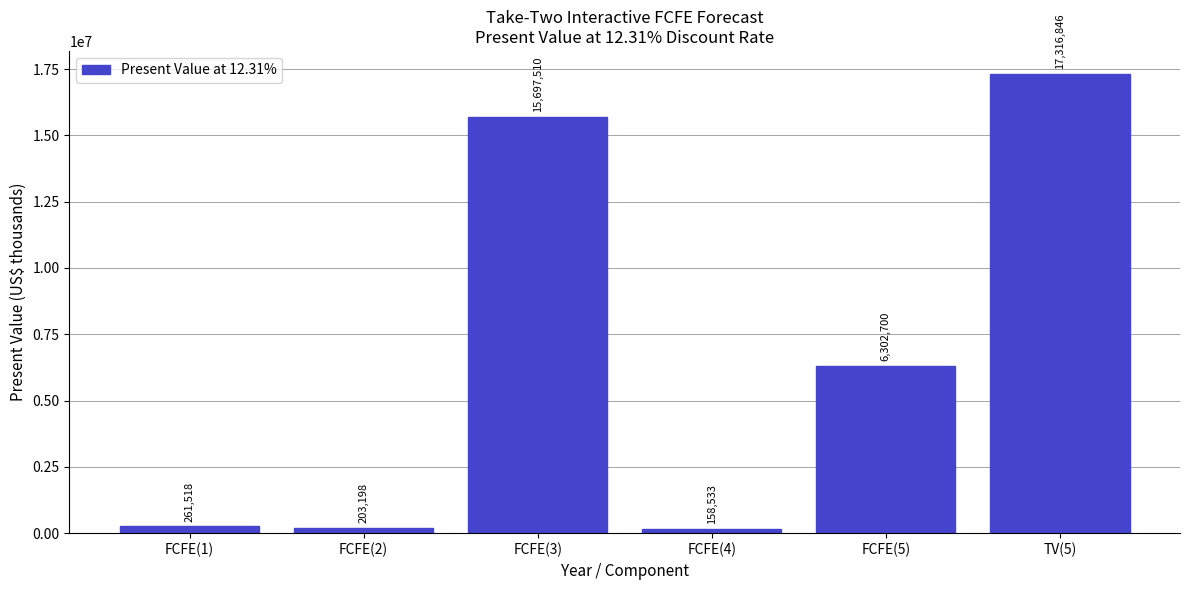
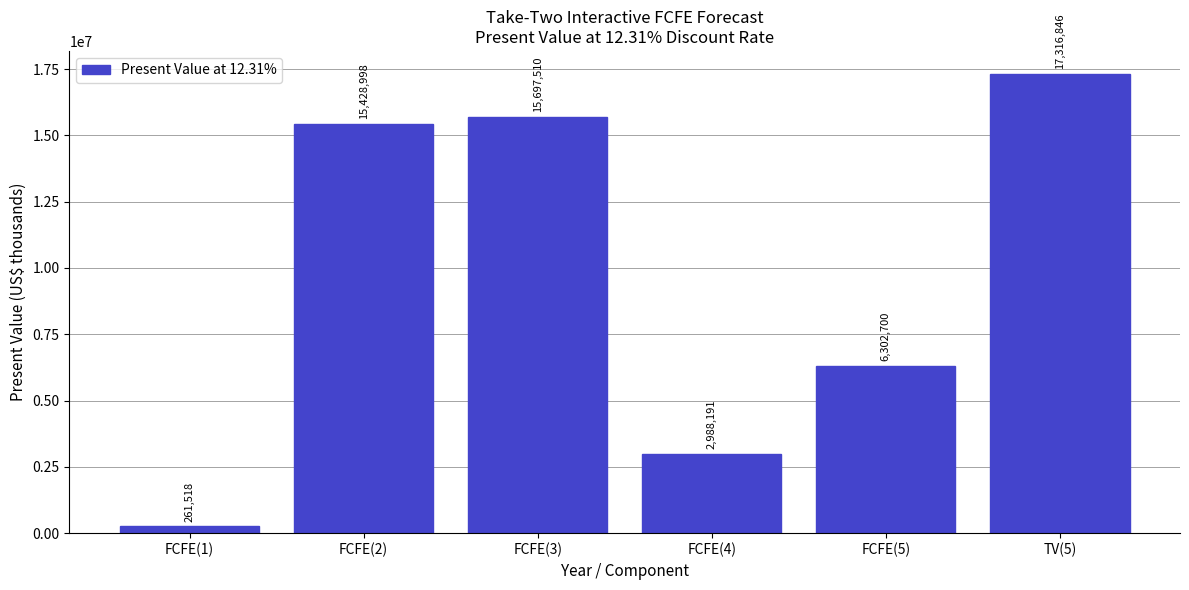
FCFE(2): 203,198 -> 15,428,998
FCFE(4): 158,533 -> 2,988,191
